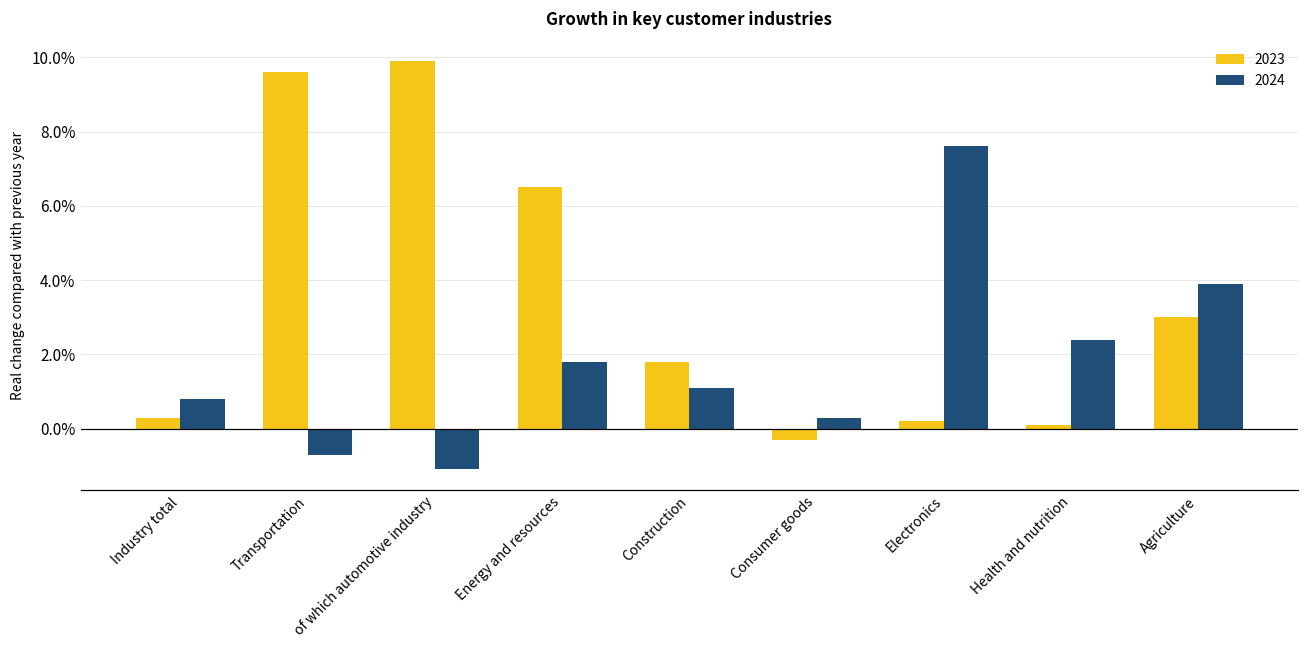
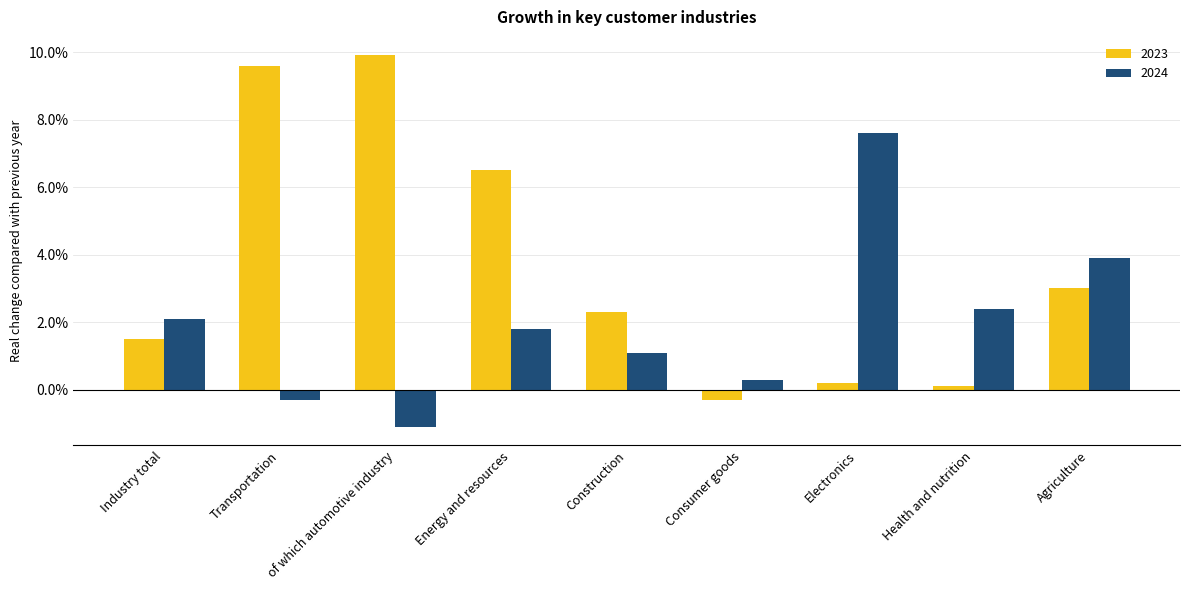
2023, Industry total: 0.3% -> 1.5%
2024, Industry total: 0.8% -> 2.1%
2024, Transportation: -0.7% -> -0.3%
2023, Construction: 1.8% -> 2.3%
